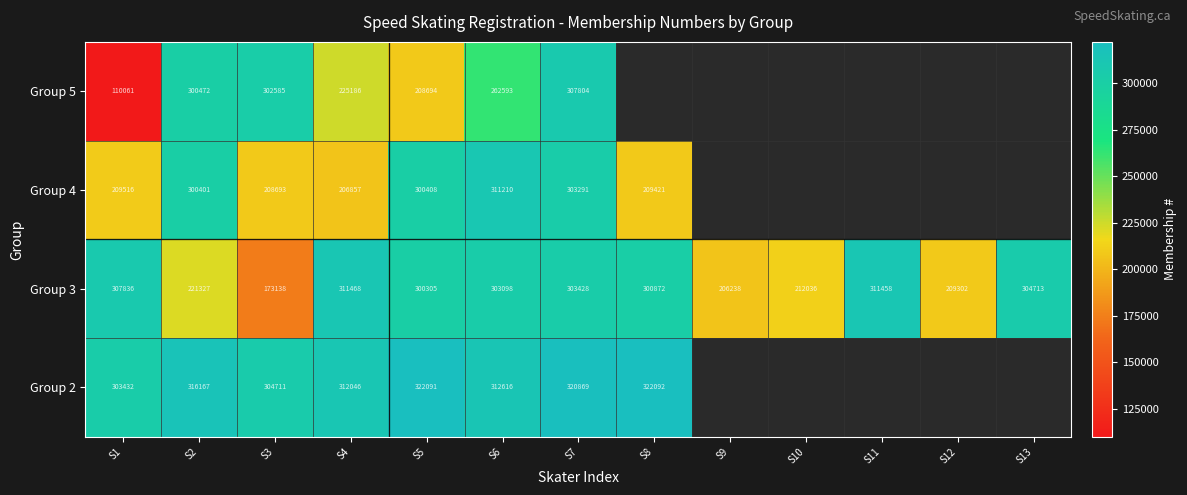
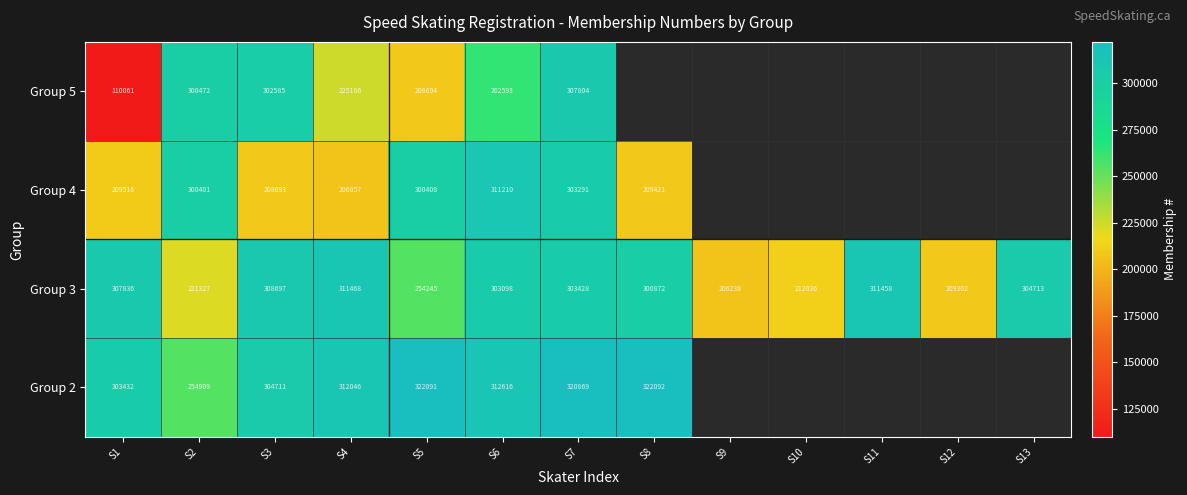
Group 3, S3: 173138 -> 308697
Group 3, S5: 300305 -> 254245
Group 2, S2: 316167 -> 254909
